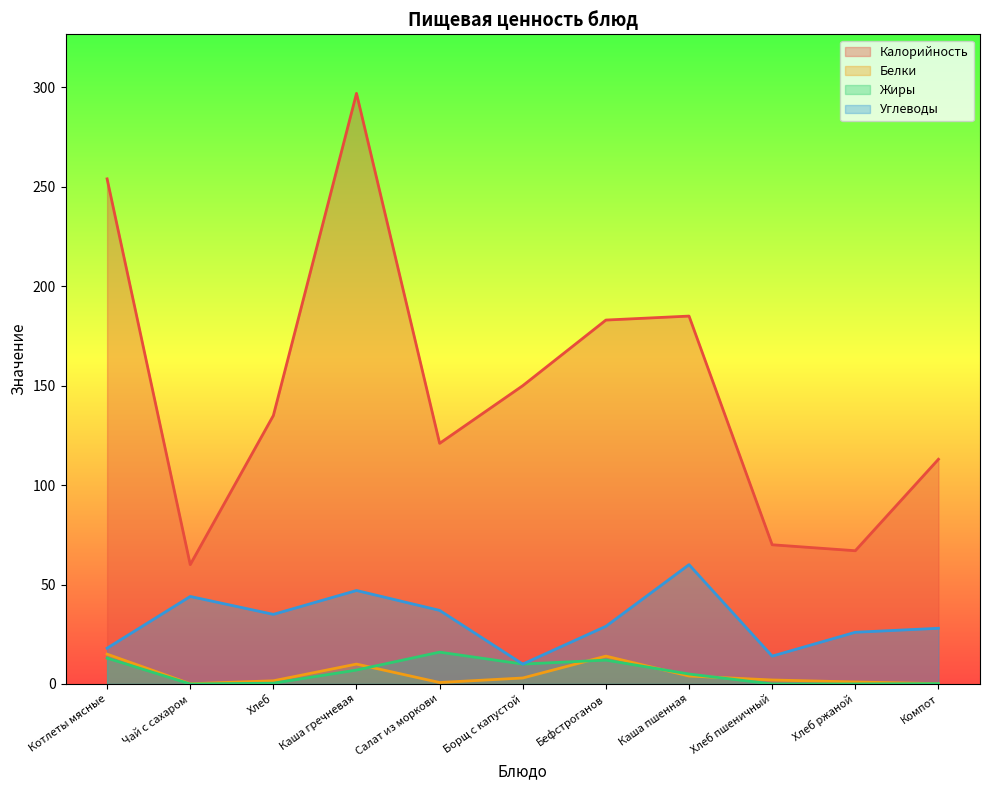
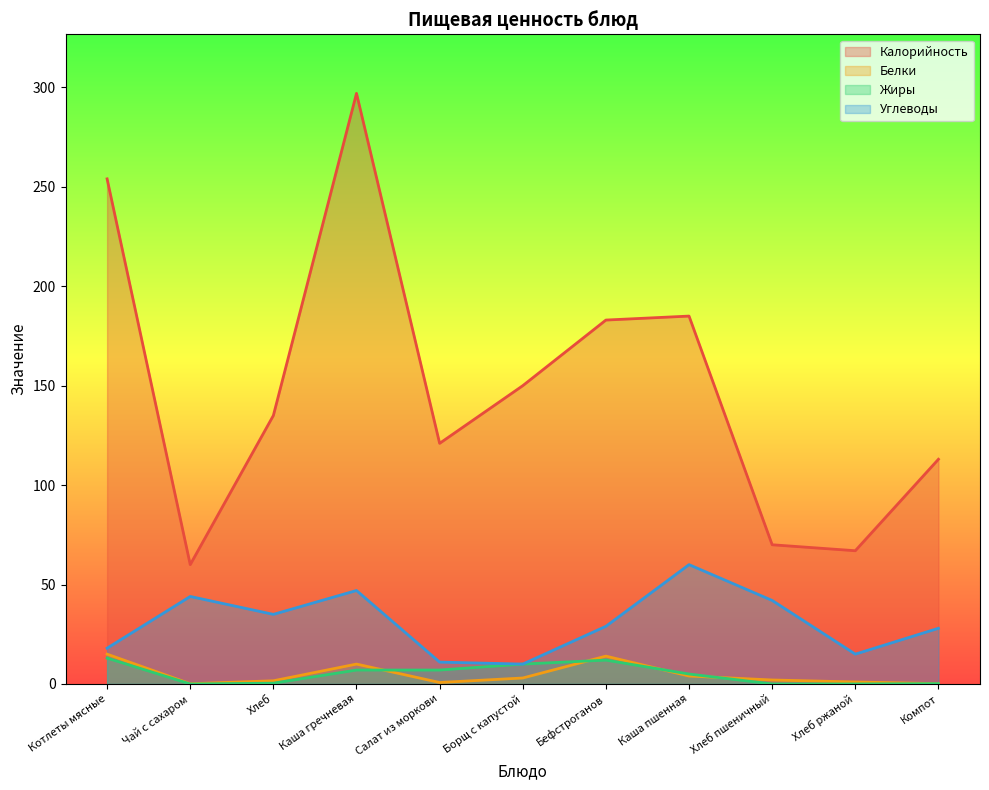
Жиры, Салат из моркови: 16 -> 7
Углеводы, Салат из моркови: 37 -> 11
Углеводы, Хлеб пшеничный: 14 -> 42
Углеводы, Хлеб ржаной: 26 -> 15
